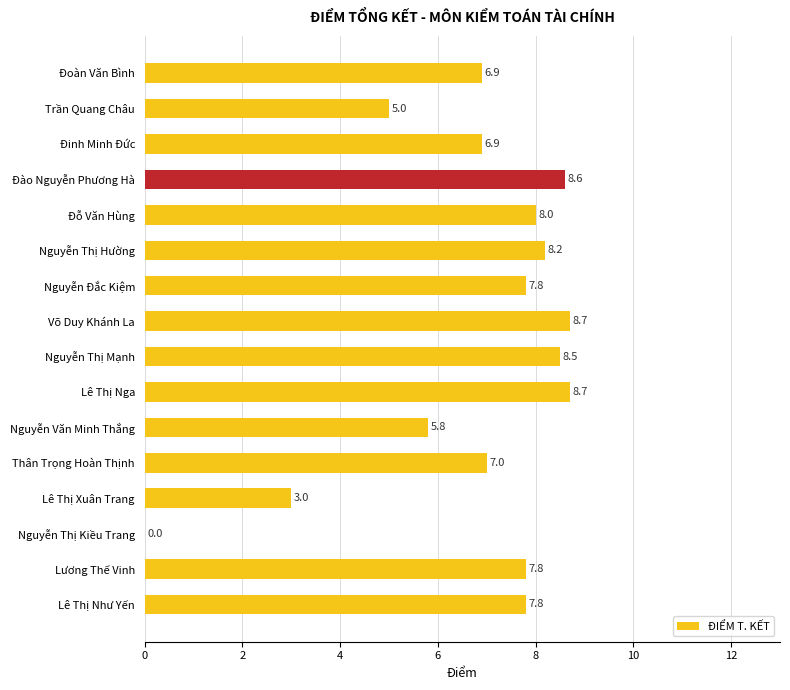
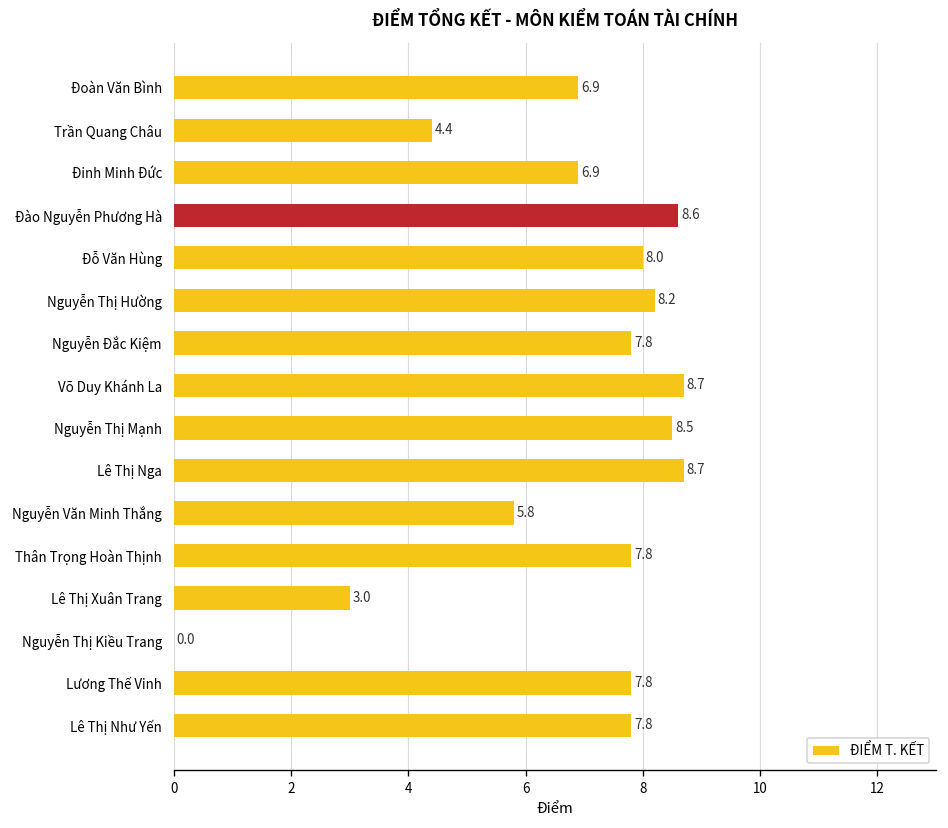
Trần Quang Châu: 5.0 -> 4.4
Thân Trọng Hoàn Thịnh: 7.0 -> 7.8
